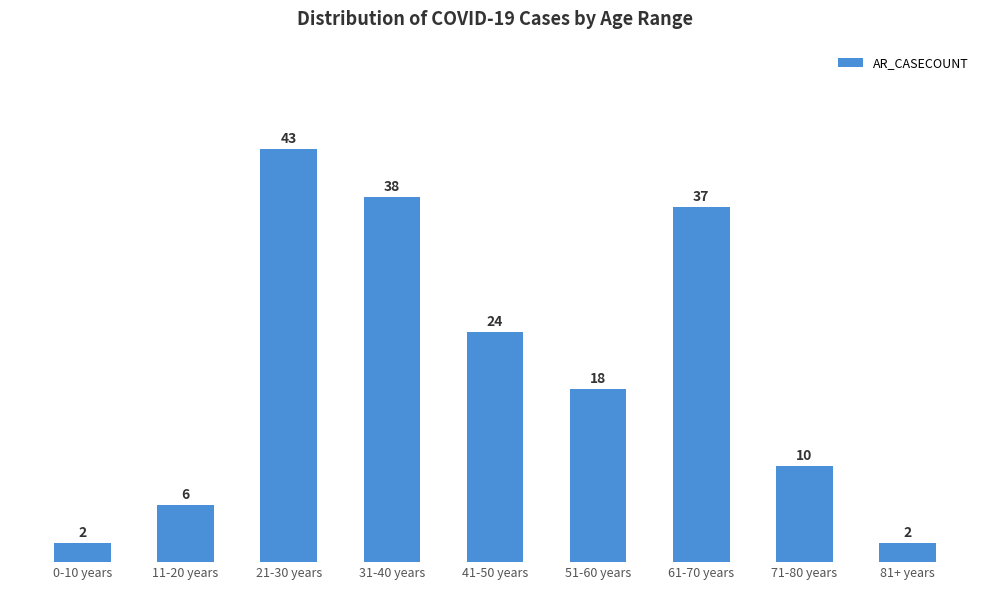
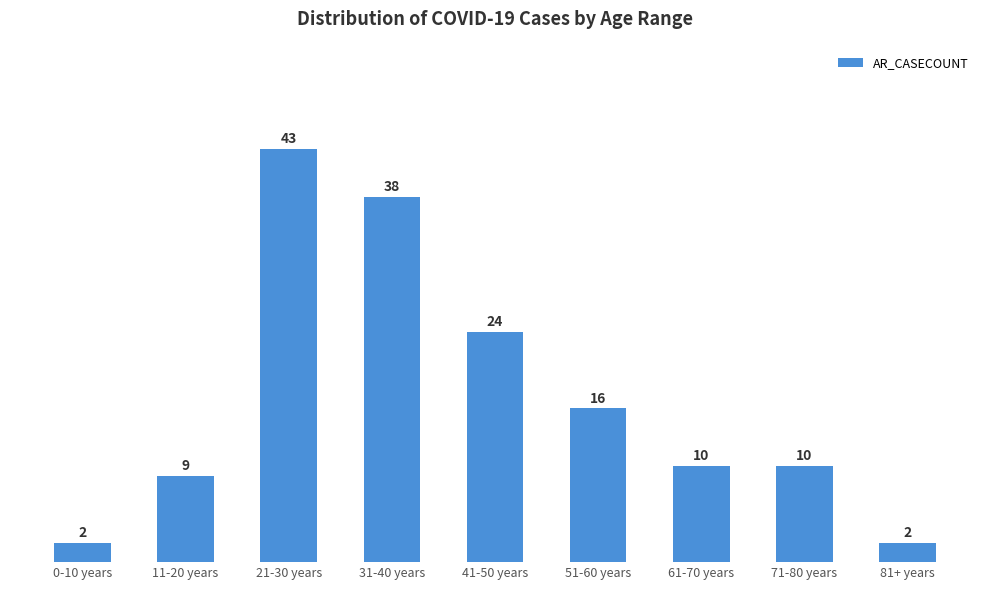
11-20 years: 6 -> 9
51-60 years: 18 -> 16
61-70 years: 37 -> 10
